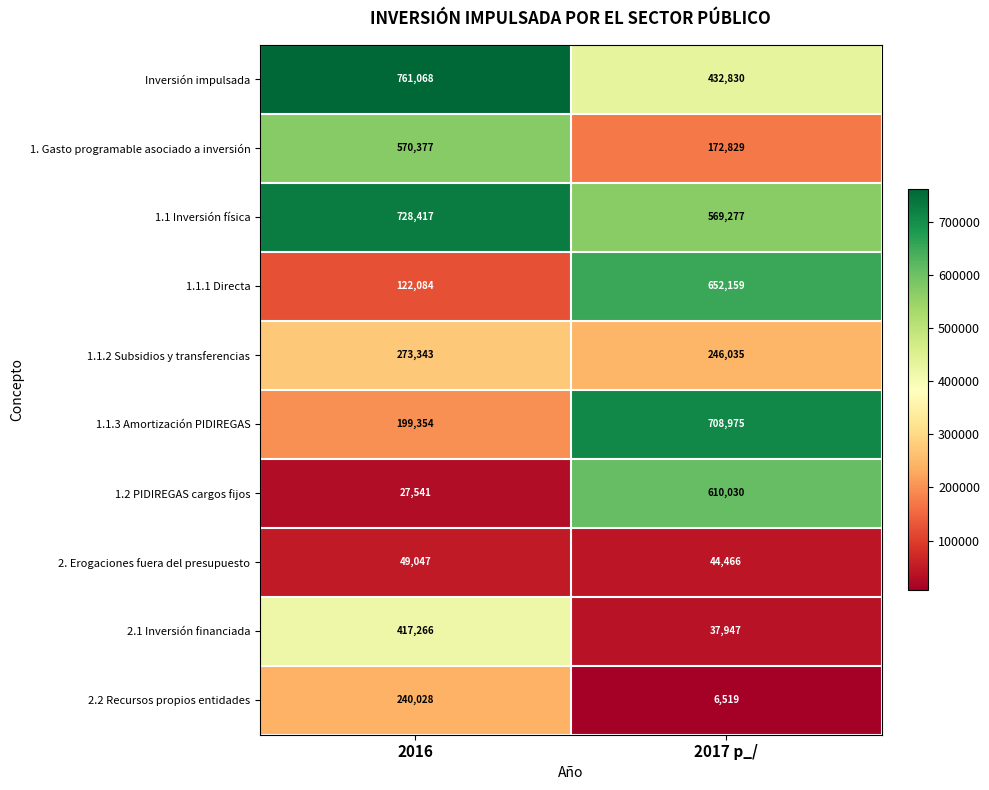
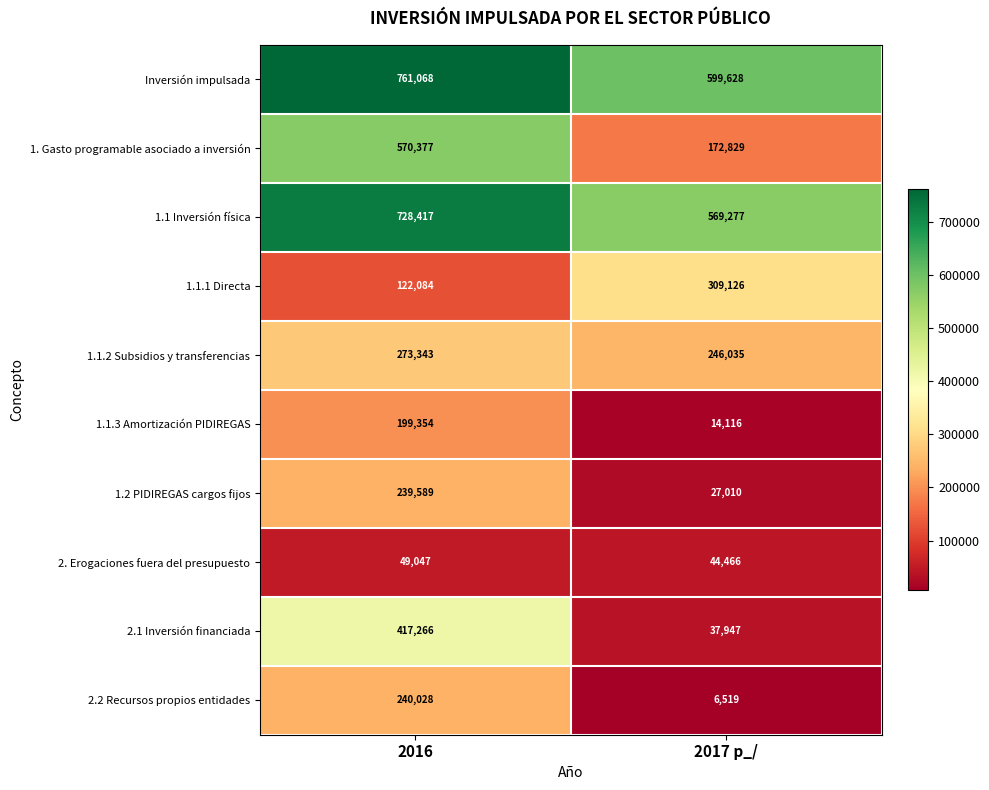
Inversión impulsada, 2017 p_/: 432,830 -> 599,628
1.1.1 Directa, 2017 p_/: 652,159 -> 309,126
1.1.3 Amortización PIDIREGAS, 2017 p_/: 708,975 -> 14,116
1.2 PIDIREGAS cargos fijos, 2016: 27,541 -> 239,589
1.2 PIDIREGAS cargos fijos, 2017 p_/: 610,030 -> 27,010
